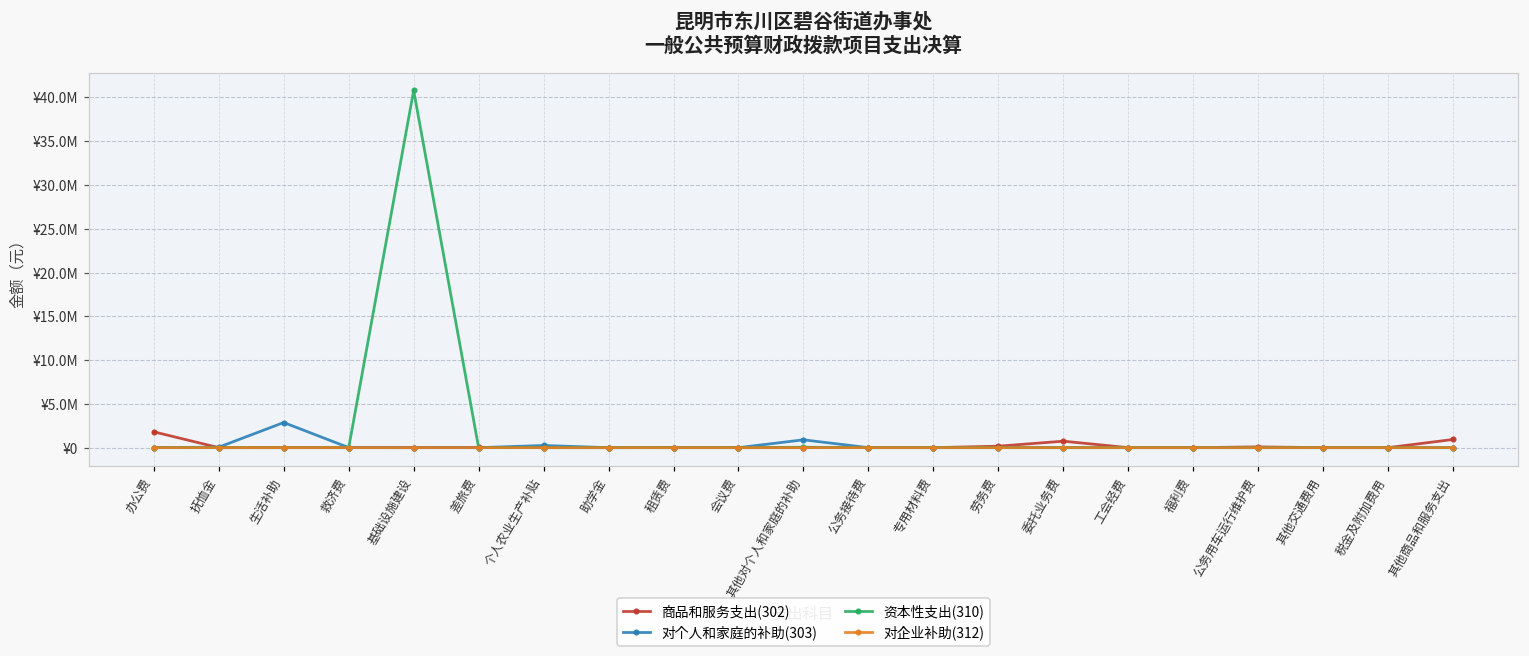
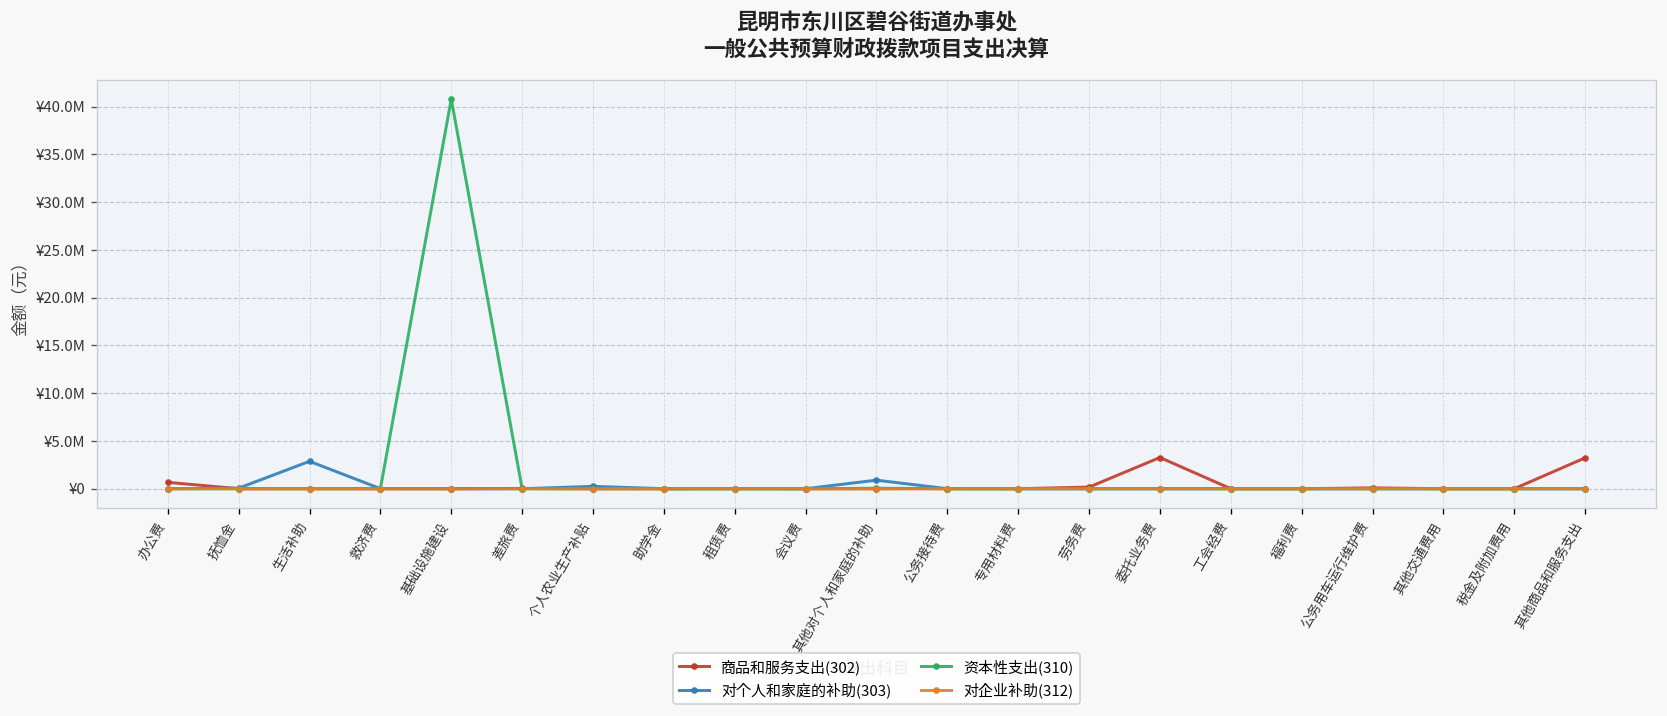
商品和服务支出(302), 办公费: ¥2000000 -> ¥1000000
商品和服务支出(302), 委托业务费: ¥1000000 -> ¥3000000
商品和服务支出(302), 其他商品和服务支出: ¥1000000 -> ¥3000000
